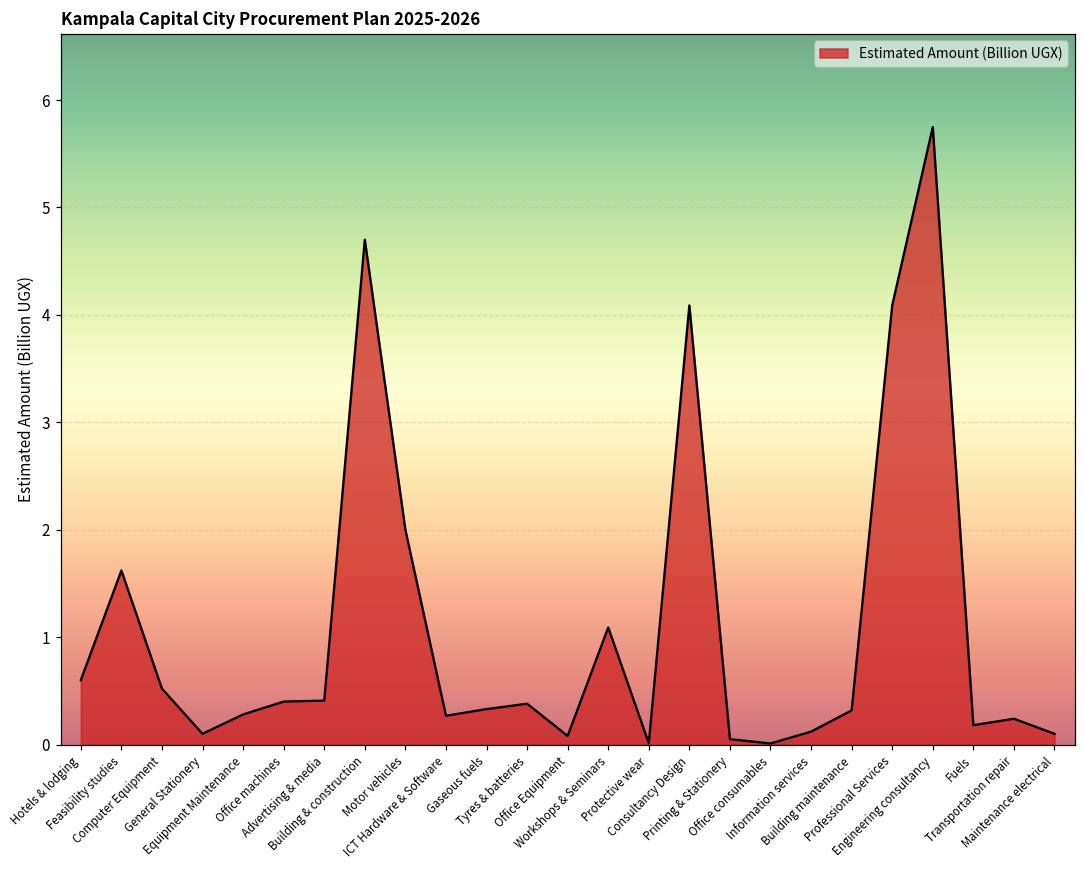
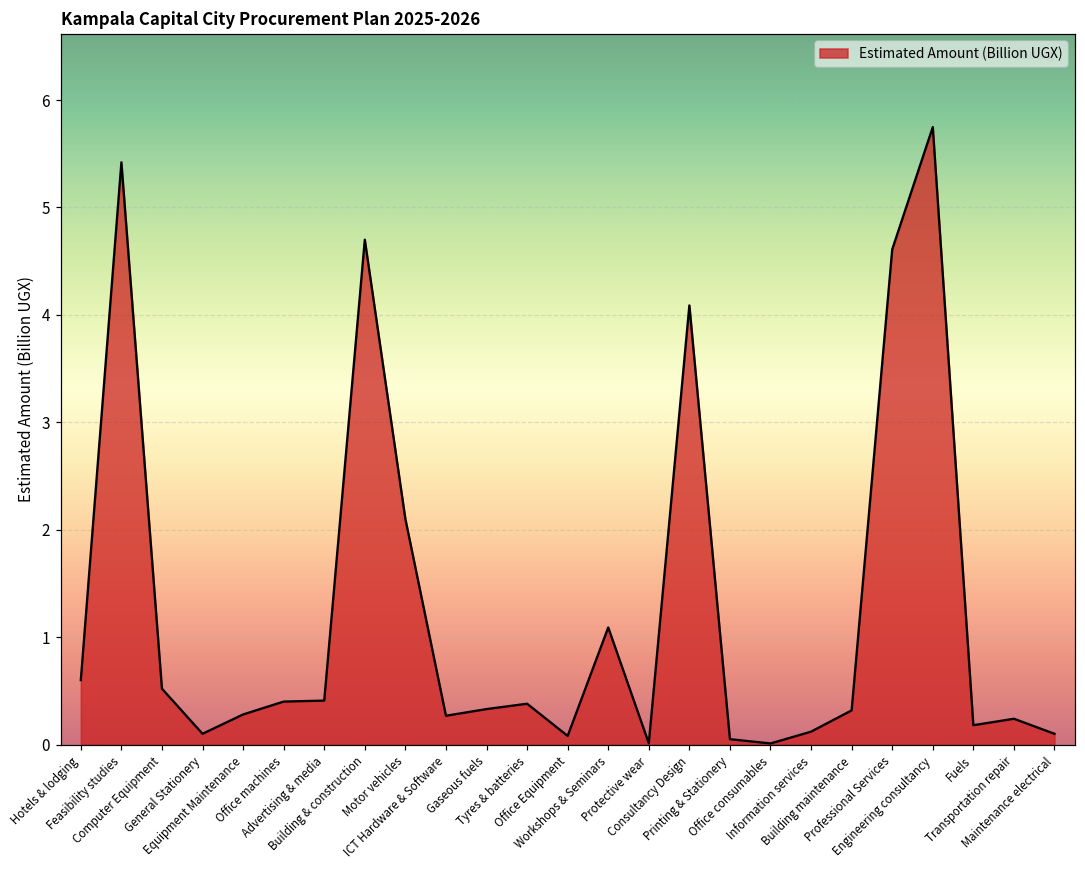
Feasibility studies: 1.6 -> 5.4
Motor vehicles: 2.0 -> 2.1
Professional Services: 4.1 -> 4.6
